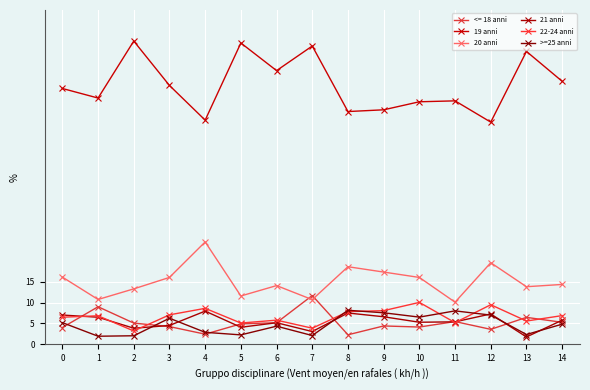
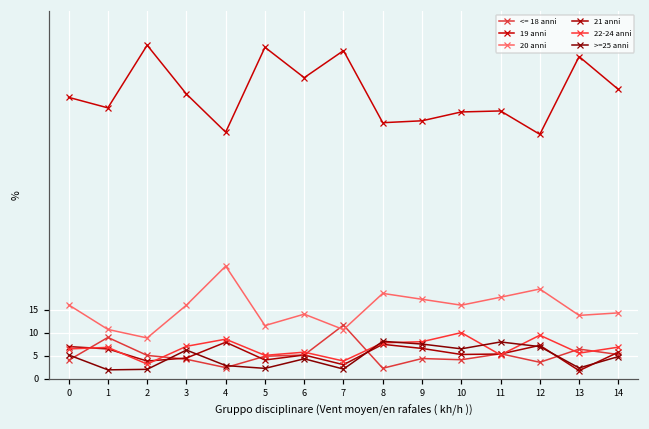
20 anni, 2: 13 -> 9
20 anni, 11: 10 -> 18
